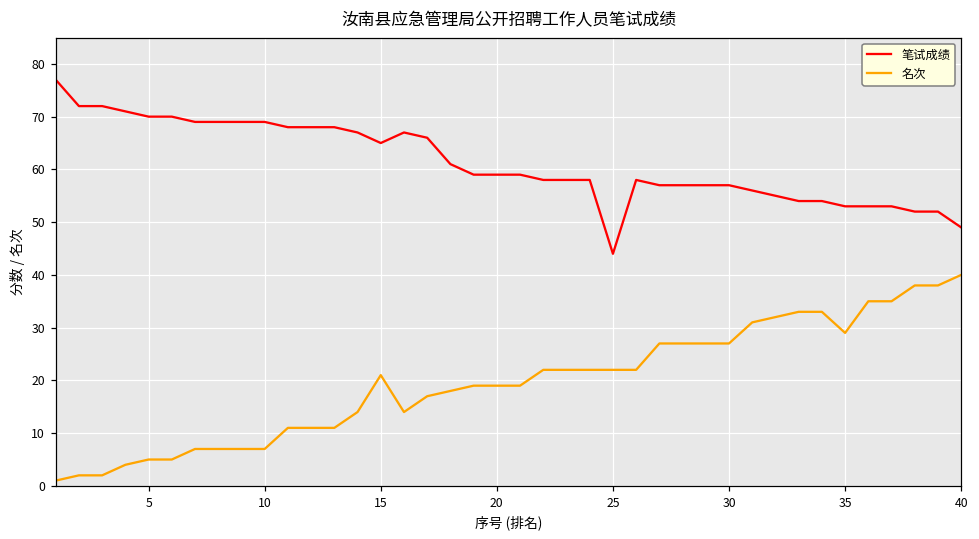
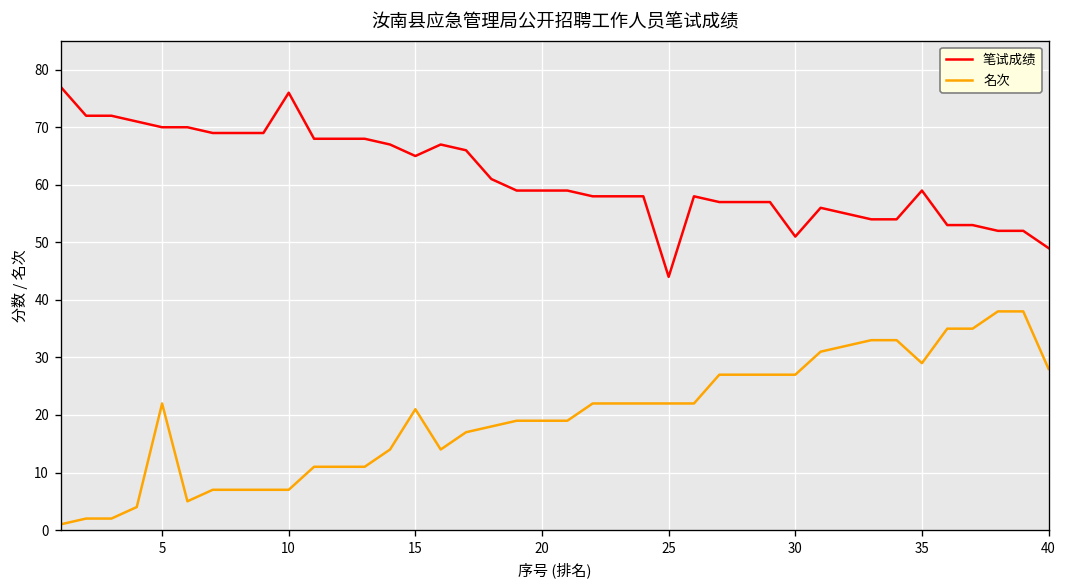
名次, 5: 5 -> 22
笔试成绩, 10: 69 -> 76
笔试成绩, 30: 57 -> 51
笔试成绩, 35: 53 -> 59
名次, 40: 40 -> 28
